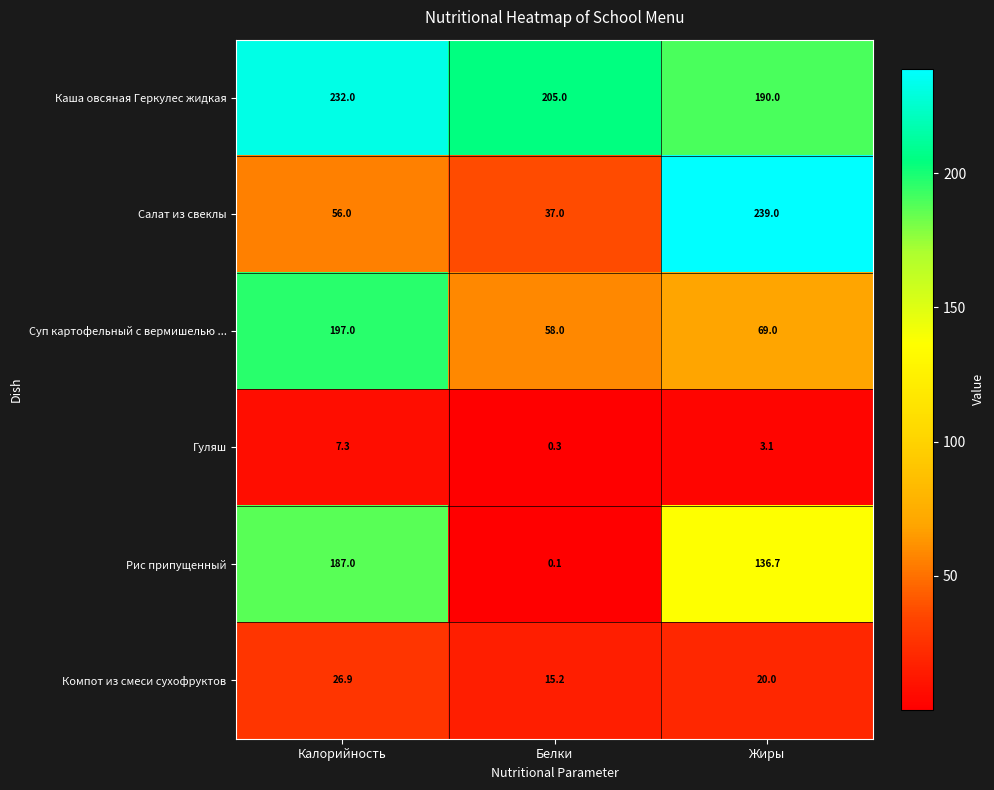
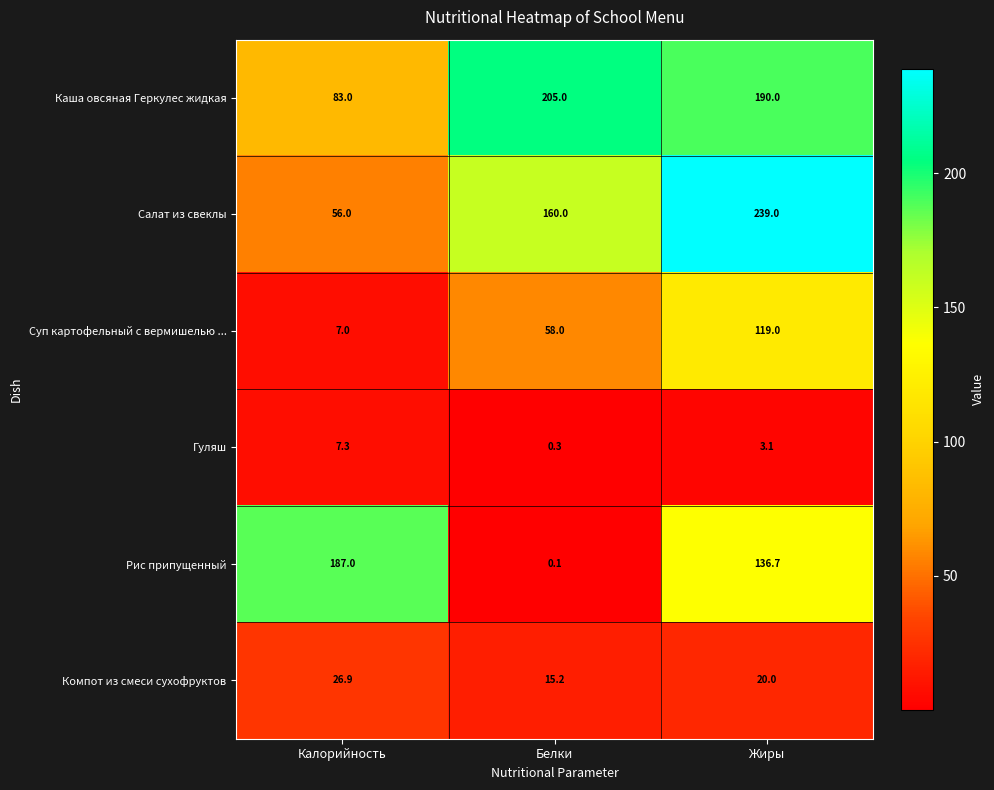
Каша овсяная Геркулес жидкая, Калорийность: 232.0 -> 83.0
Салат из свеклы, Белки: 37.0 -> 160.0
Суп картофельный с вермишелью ..., Калорийность: 197.0 -> 7.0
Суп картофельный с вермишелью ..., Жиры: 69.0 -> 119.0
